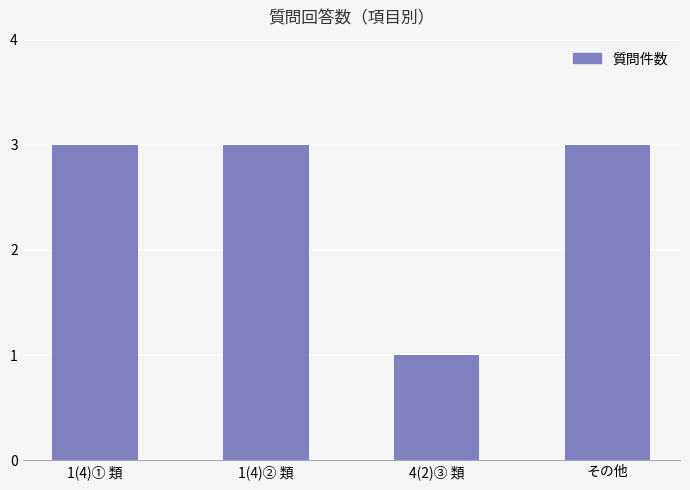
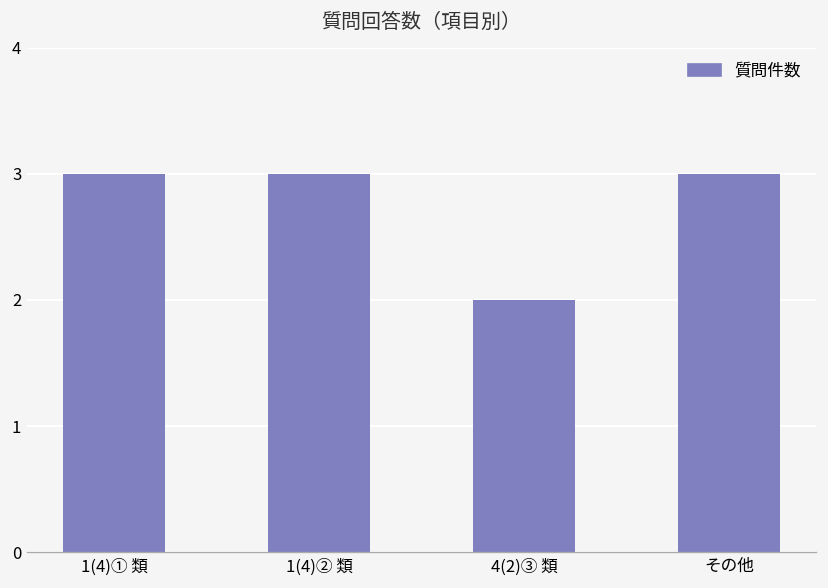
4(2)③ 類: 1 -> 2
